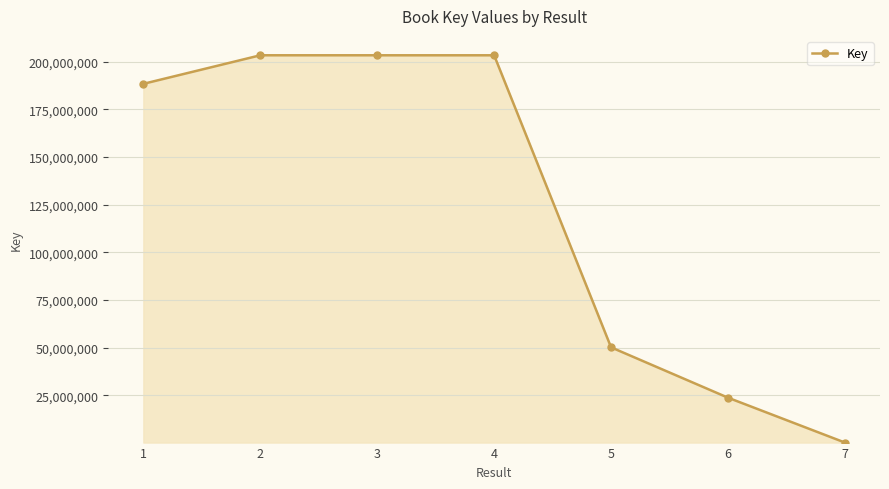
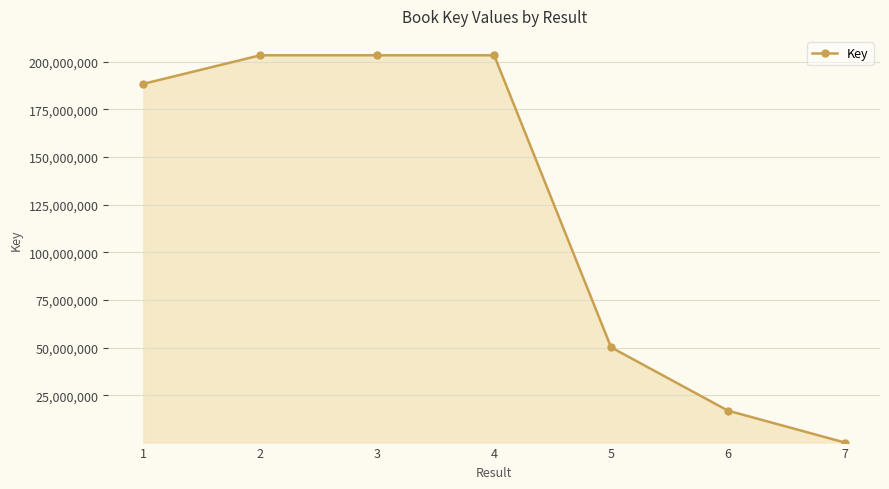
6: 24,000,000 -> 17,000,000
